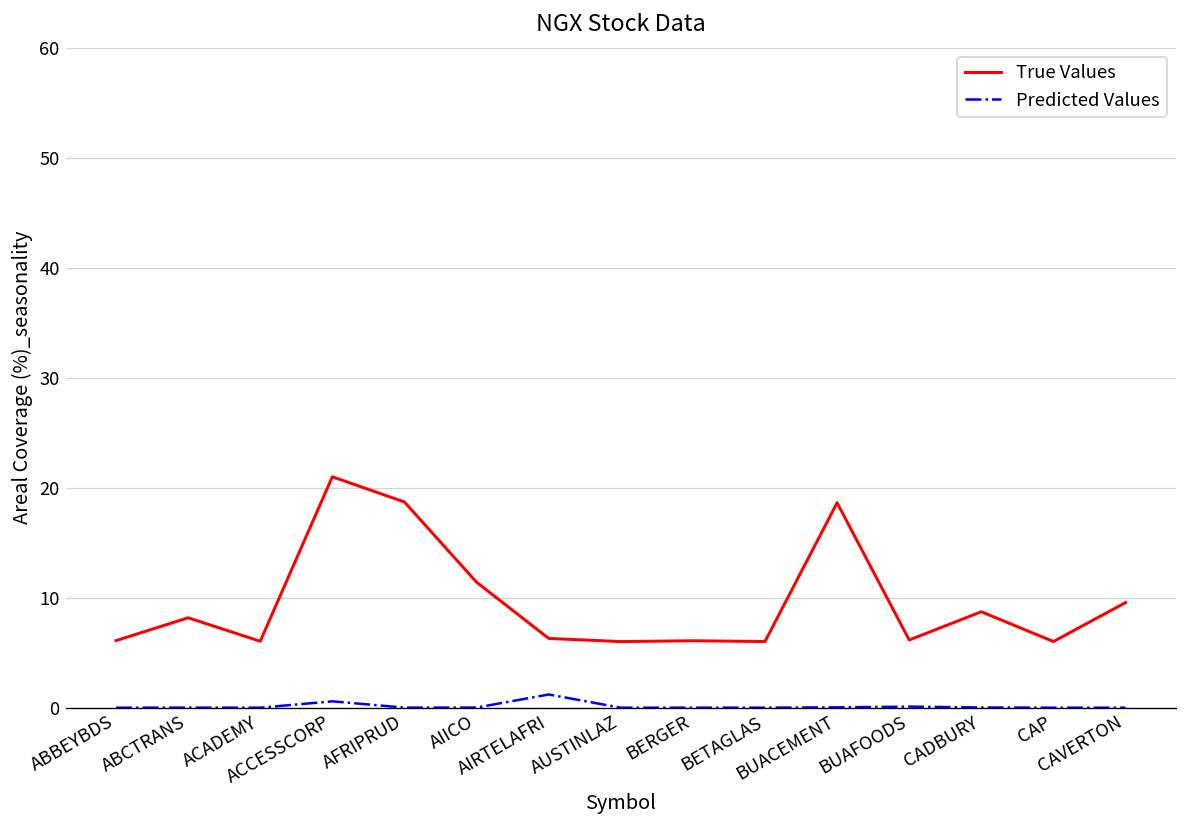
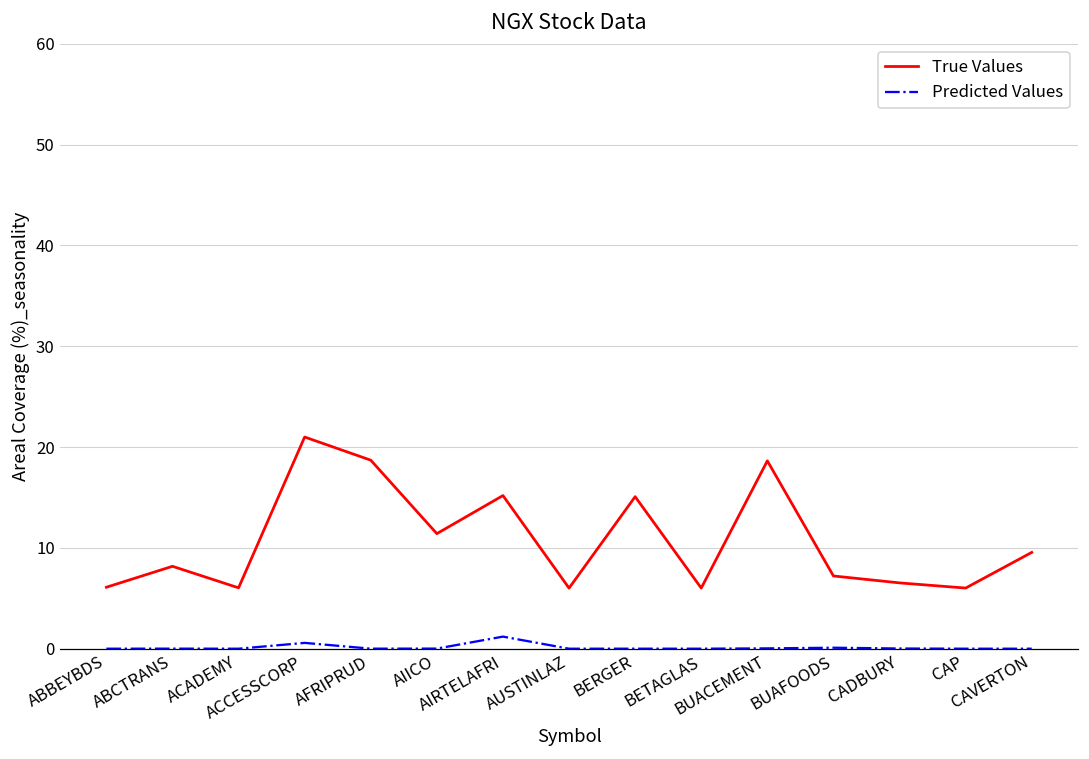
True Values, AIRTELAFRI: 6 -> 15
True Values, BERGER: 6 -> 15
True Values, BUAFOODS: 6 -> 7
True Values, CADBURY: 9 -> 7
